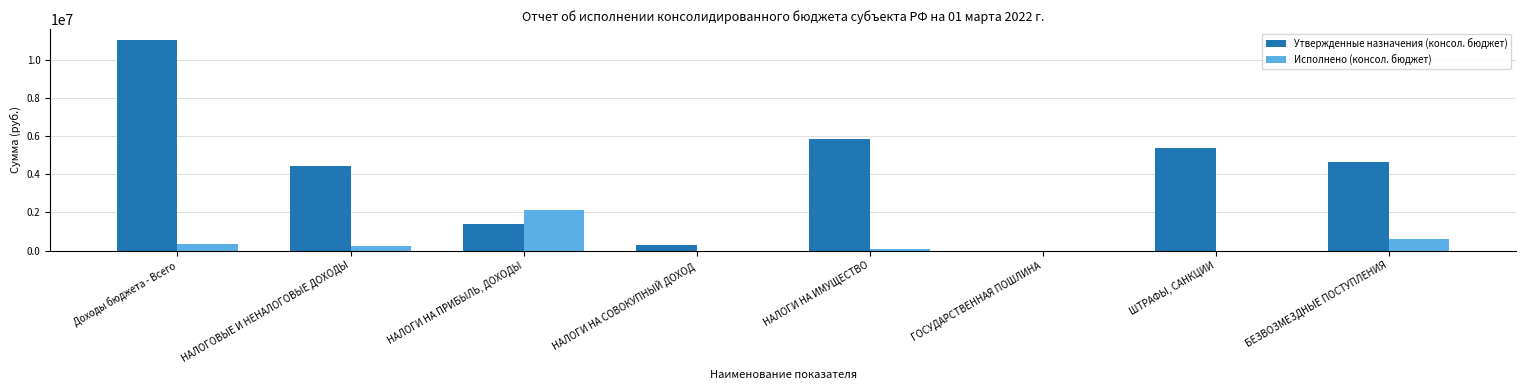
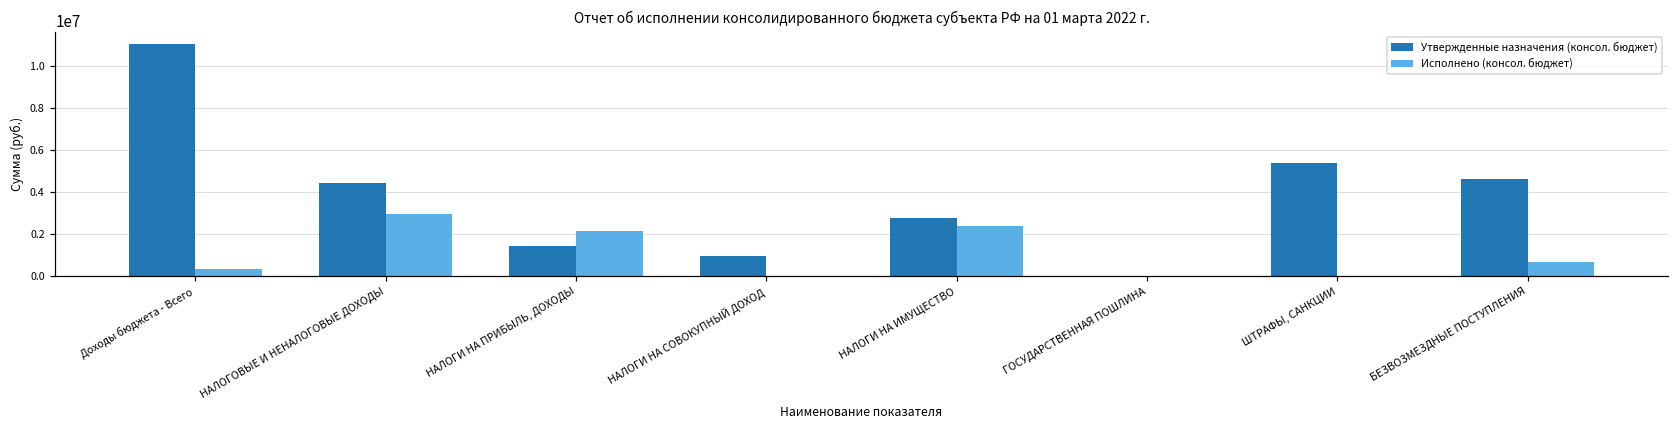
Исполнено (консол. бюджет), НАЛОГОВЫЕ И НЕНАЛОГОВЫЕ ДОХОДЫ: 200000 -> 2900000
Утвержденные назначения (консол. бюджет), НАЛОГИ НА СОВОКУПНЫЙ ДОХОД: 300000 -> 1000000
Утвержденные назначения (консол. бюджет), НАЛОГИ НА ИМУЩЕСТВО: 5900000 -> 2800000
Исполнено (консол. бюджет), НАЛОГИ НА ИМУЩЕСТВО: 100000 -> 2400000
